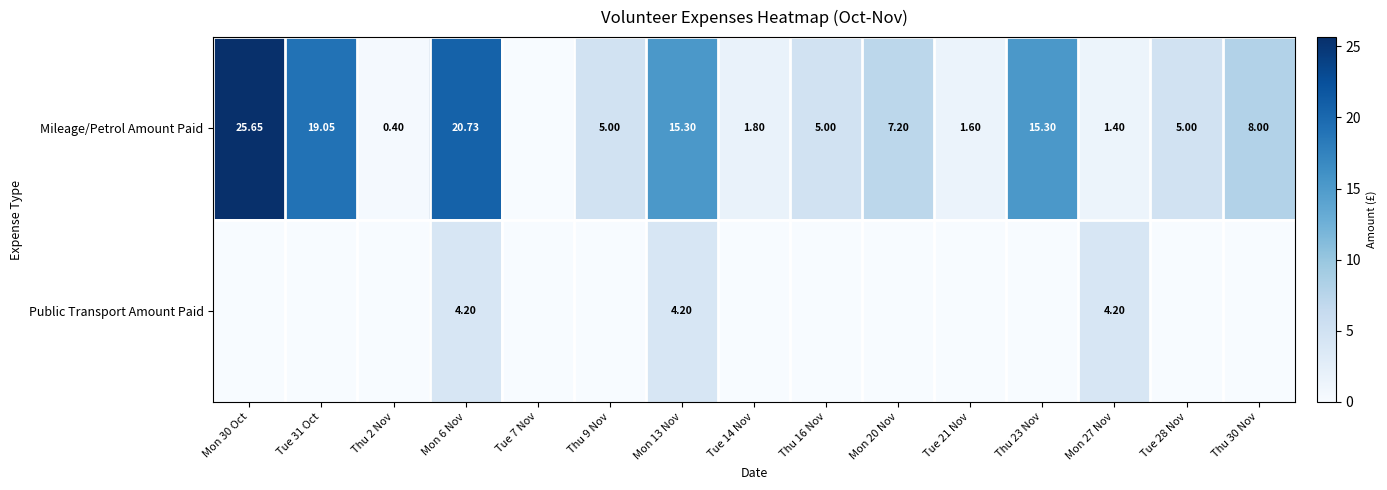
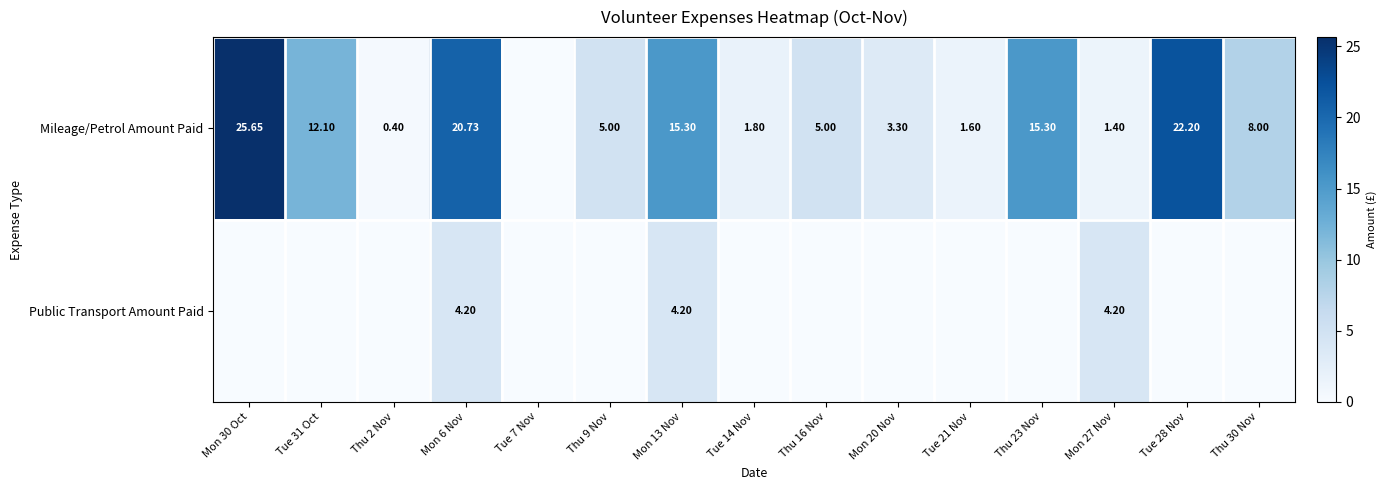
Mileage/Petrol Amount Paid, Tue 31 Oct: 19.05 -> 12.10
Mileage/Petrol Amount Paid, Mon 20 Nov: 7.20 -> 3.30
Mileage/Petrol Amount Paid, Tue 28 Nov: 5.00 -> 22.20
